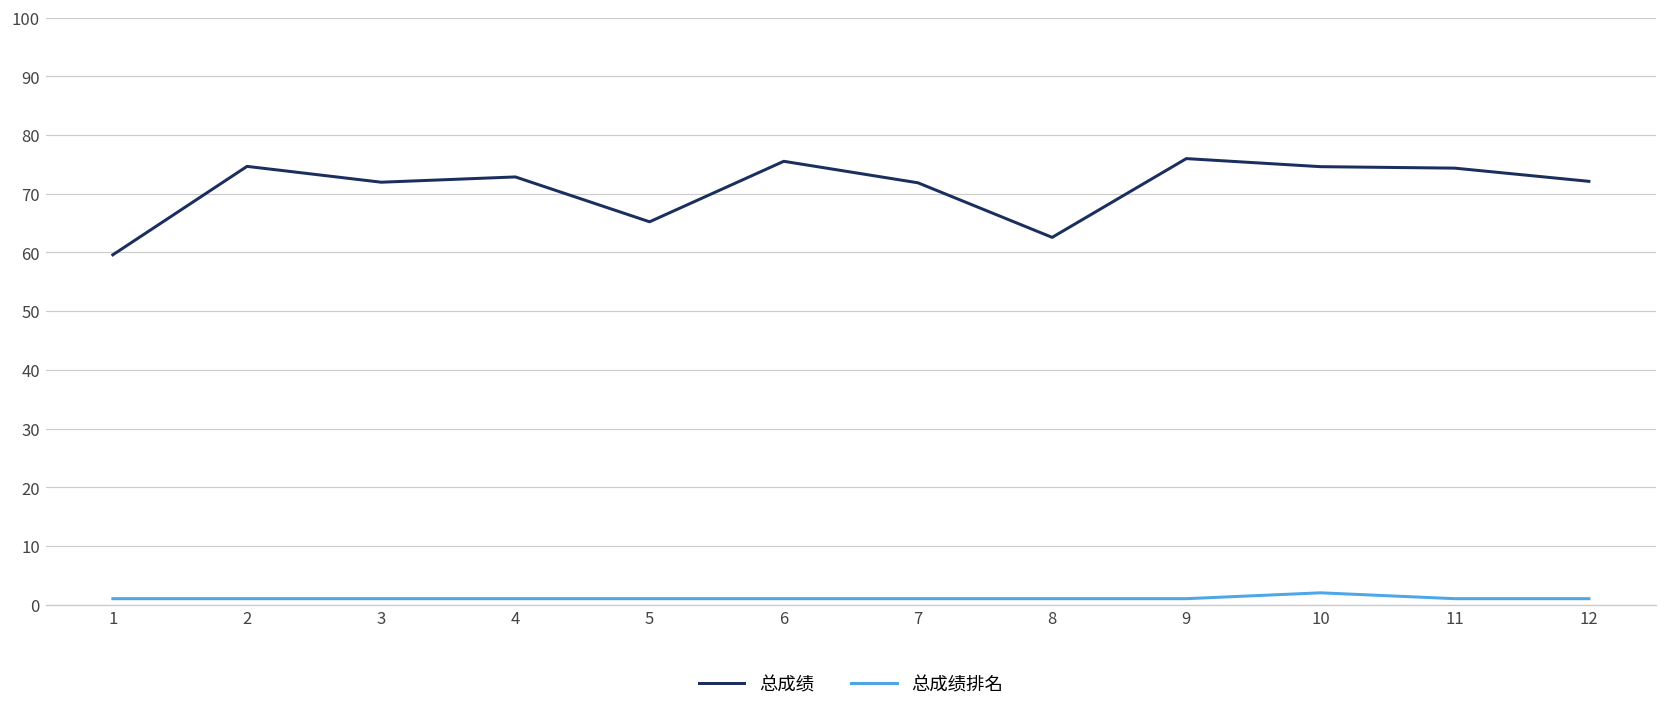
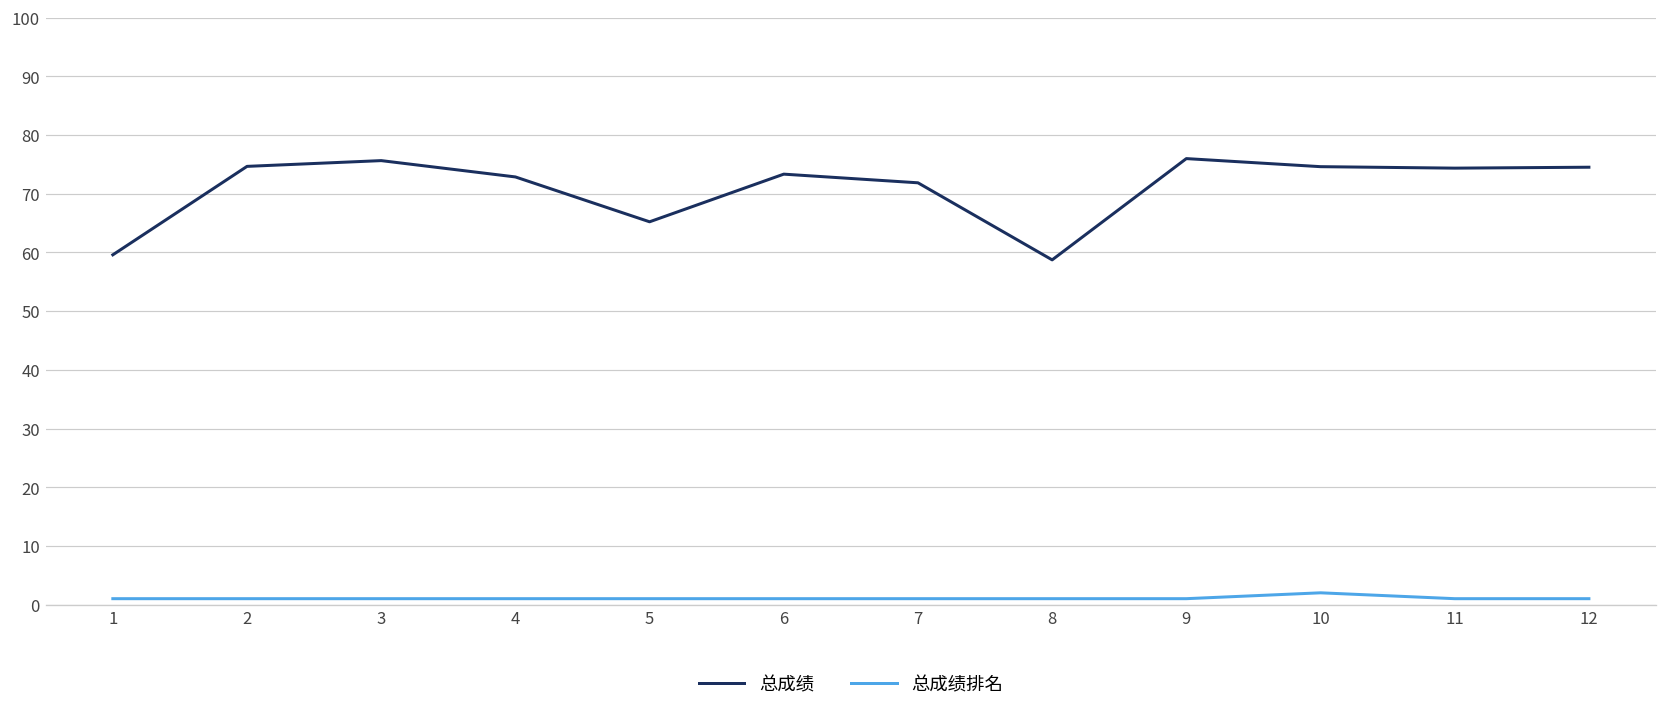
总成绩, 3: 72 -> 76
总成绩, 6: 76 -> 73
总成绩, 8: 63 -> 59
总成绩, 12: 72 -> 75
